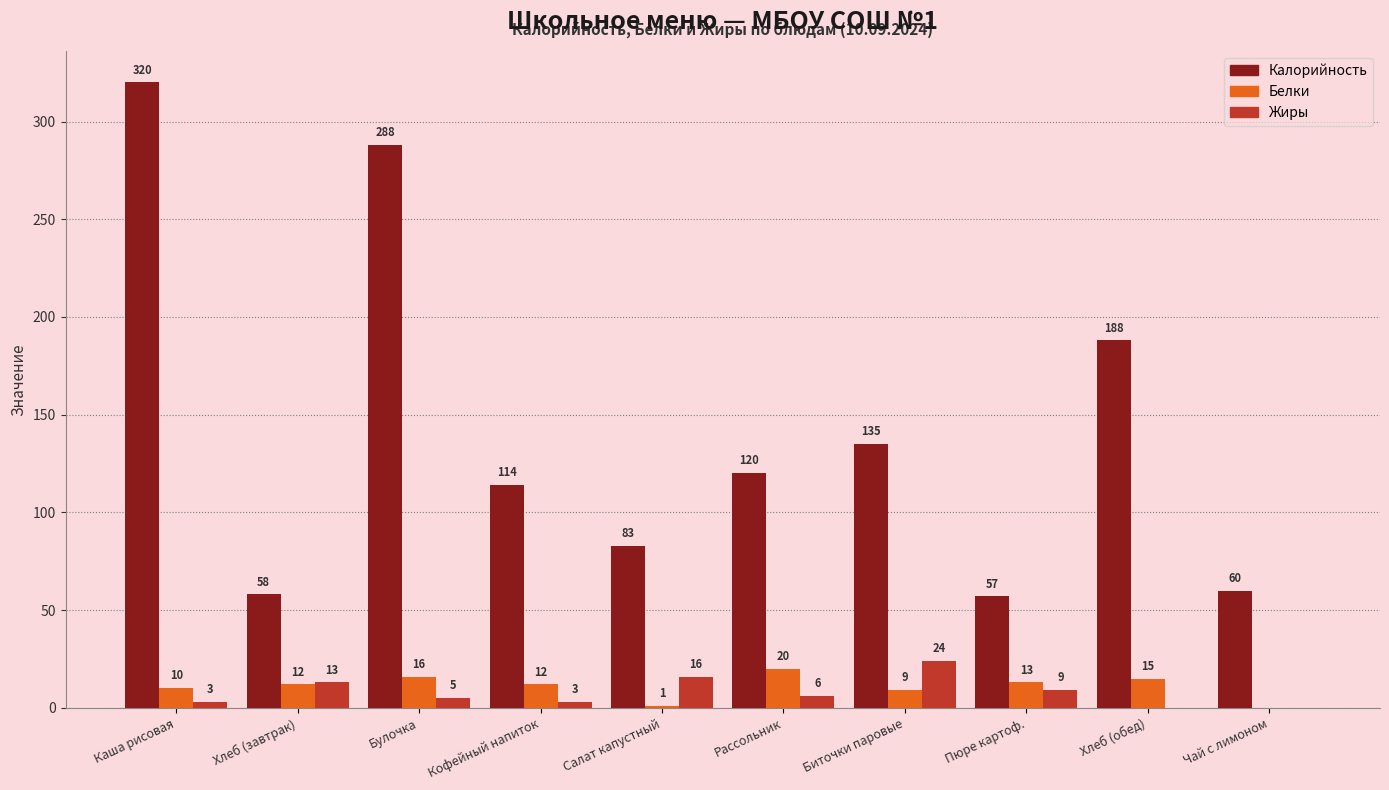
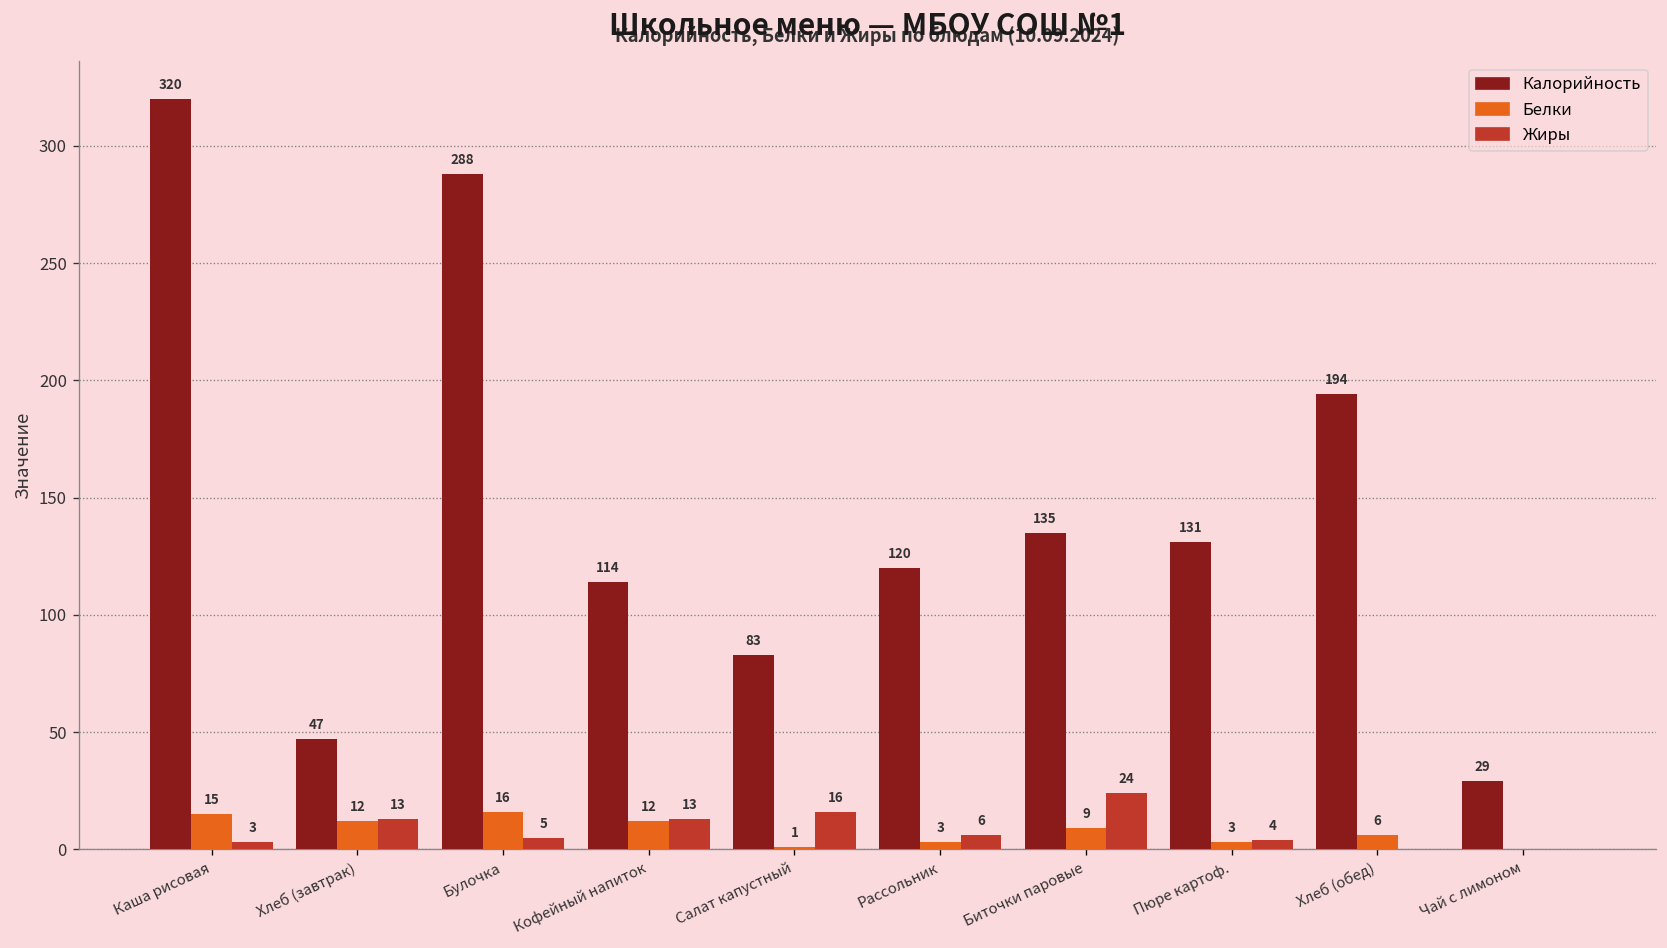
Белки, Каша рисовая: 10 -> 15
Калорийность, Хлеб (завтрак): 58 -> 47
Жиры, Кофейный напиток: 3 -> 13
Белки, Рассольник: 20 -> 3
Калорийность, Пюре картоф.: 57 -> 131
Белки, Пюре картоф.: 13 -> 3
Жиры, Пюре картоф.: 9 -> 4
Калорийность, Хлеб (обед): 188 -> 194
Белки, Хлеб (обед): 15 -> 6
Калорийность, Чай с лимоном: 60 -> 29
